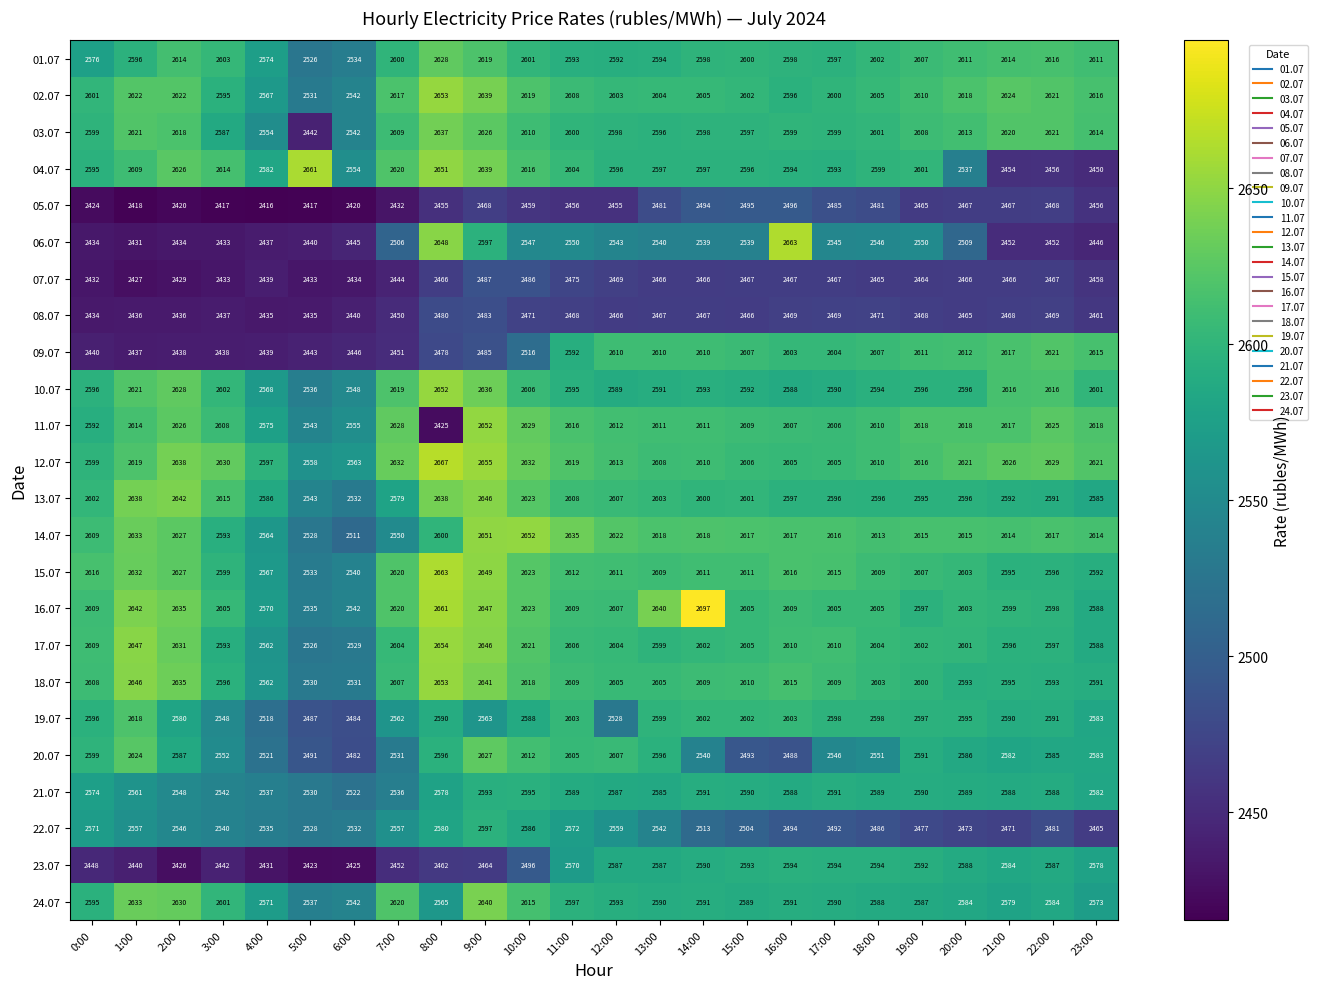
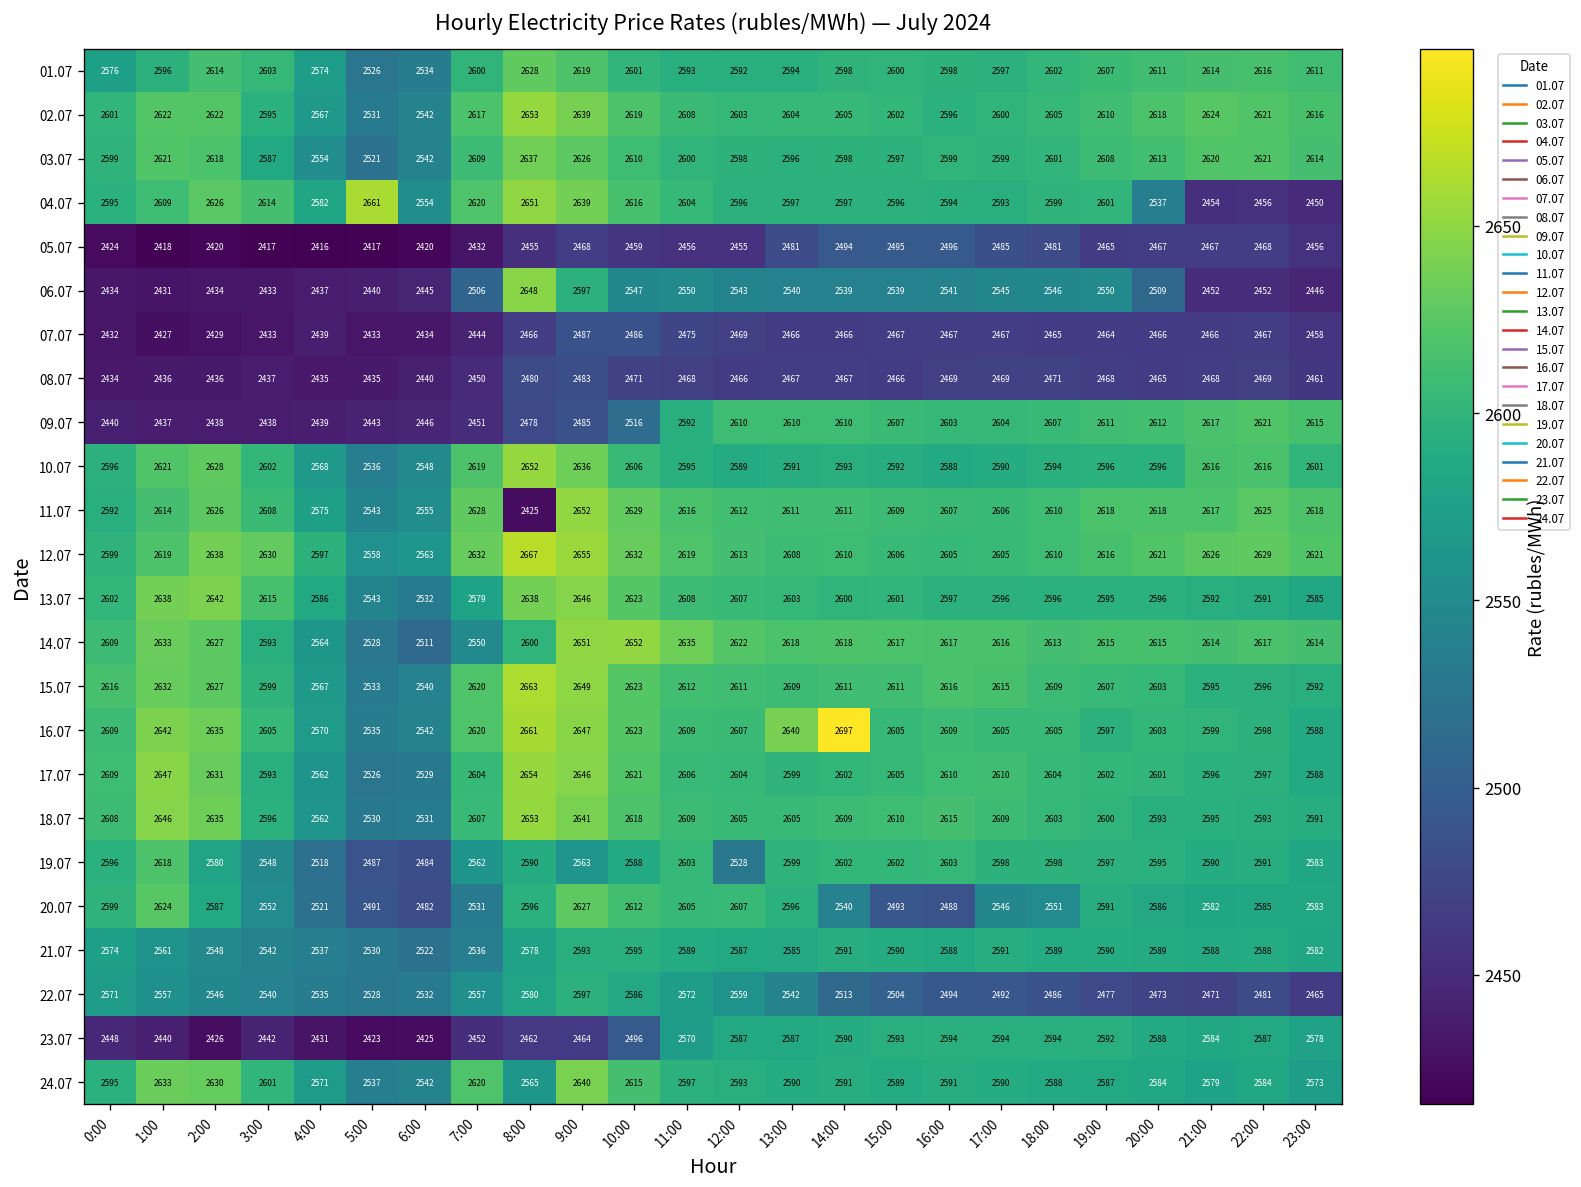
03.07, 5:00: 2442 -> 2521
06.07, 16:00: 2663 -> 2541
